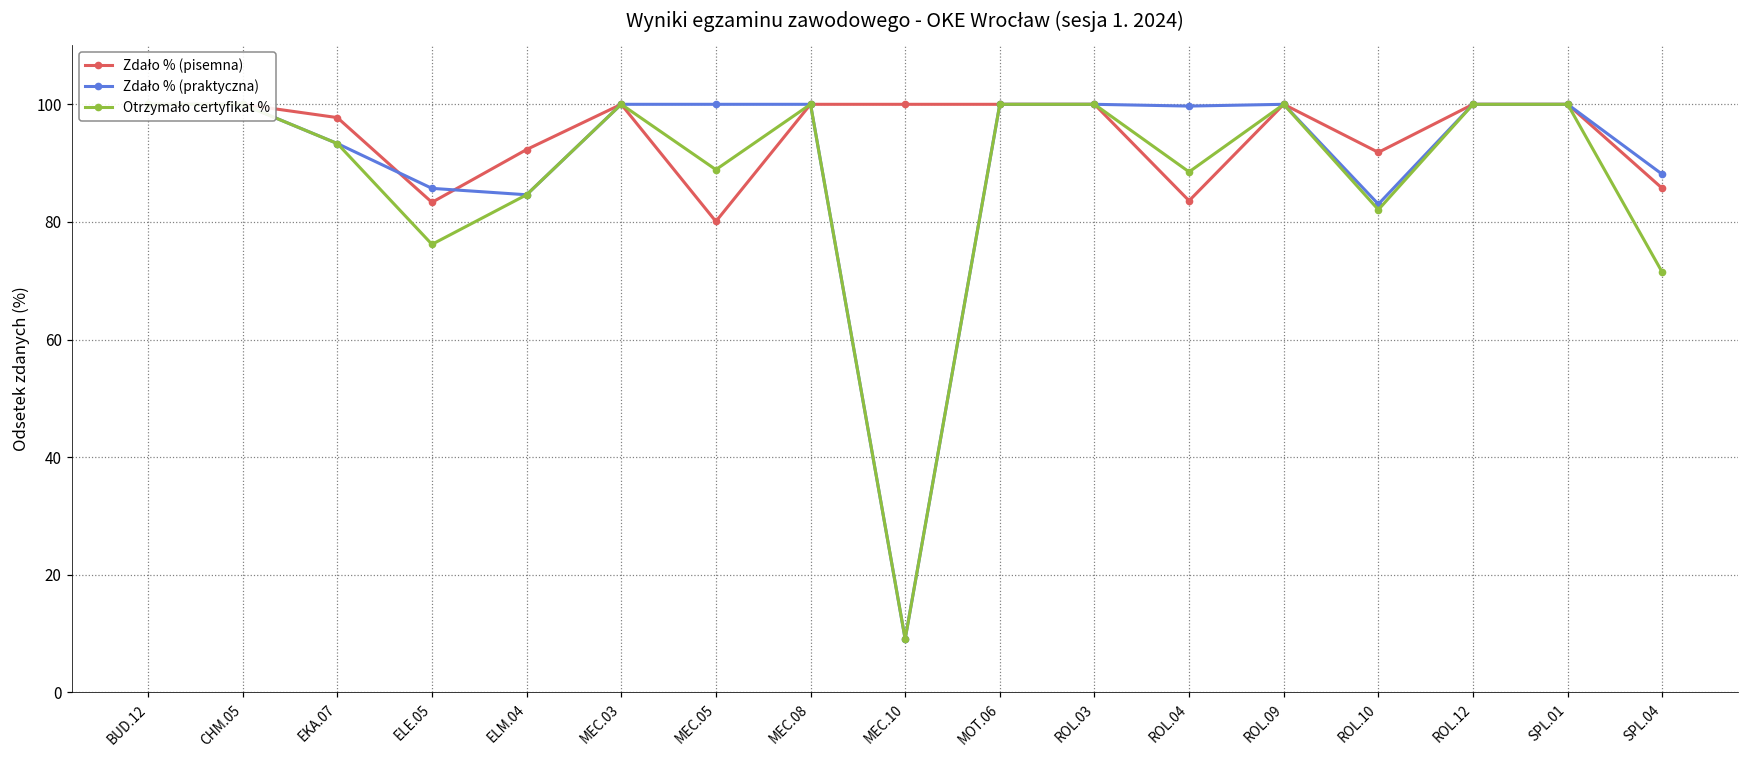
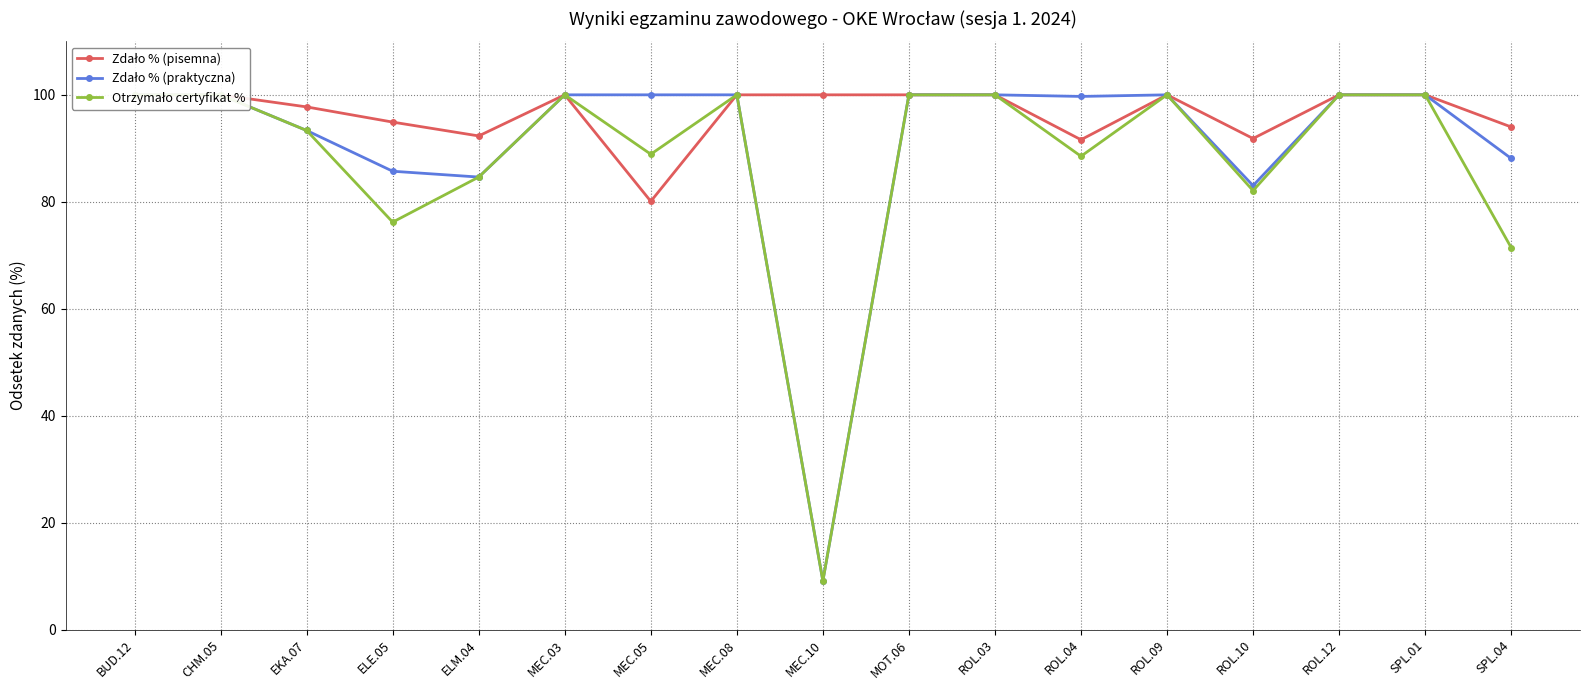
Zdało % (pisemna), ELE.05: 83 -> 95
Zdało % (pisemna), ROL.04: 84 -> 92
Zdało % (pisemna), SPL.04: 86 -> 94
